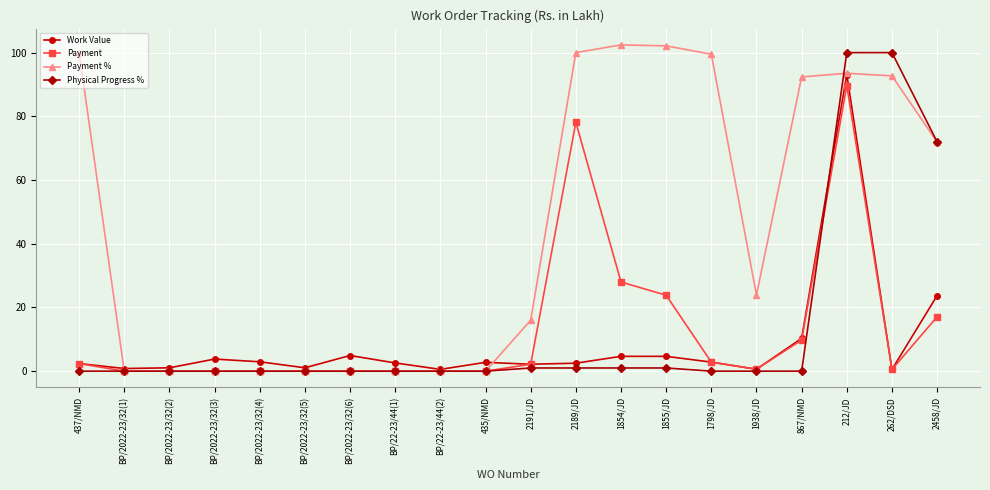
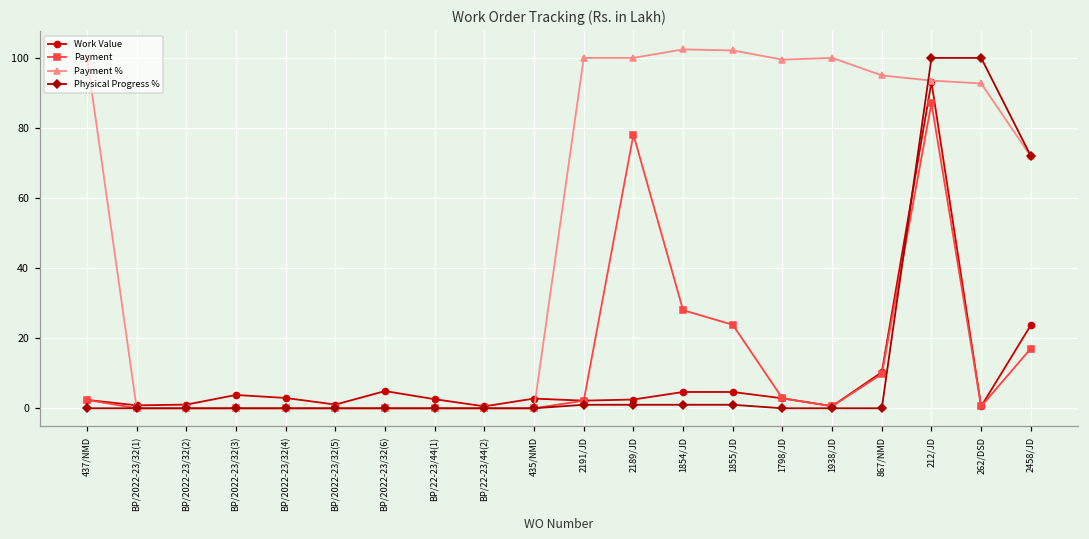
Payment %, 2191/JD: 16 -> 100
Payment %, 1938/JD: 24 -> 100
Payment %, 867/NMD: 92 -> 95
Payment, 212/JD: 90 -> 87
